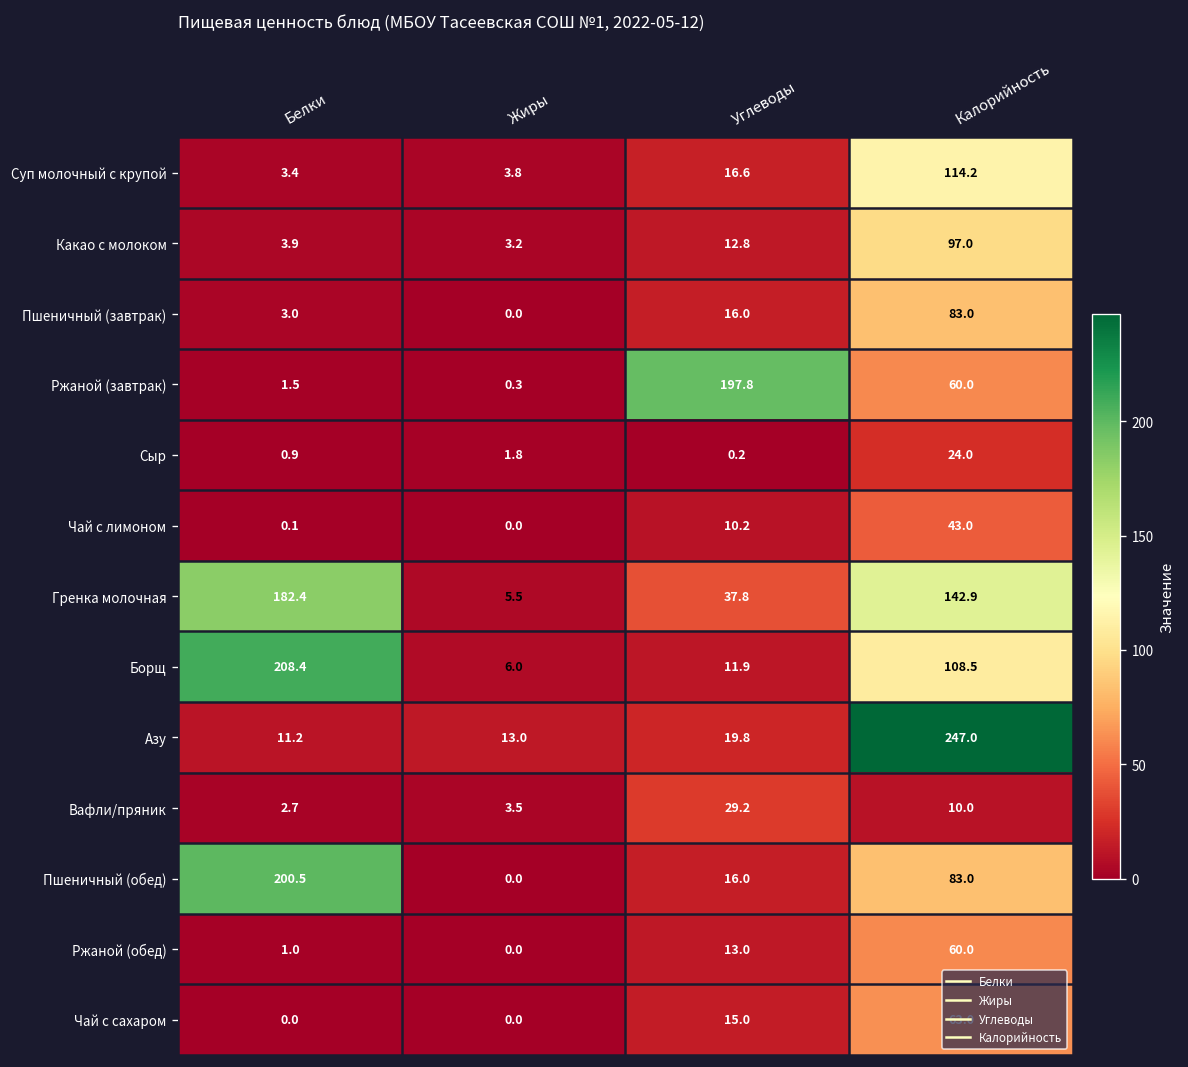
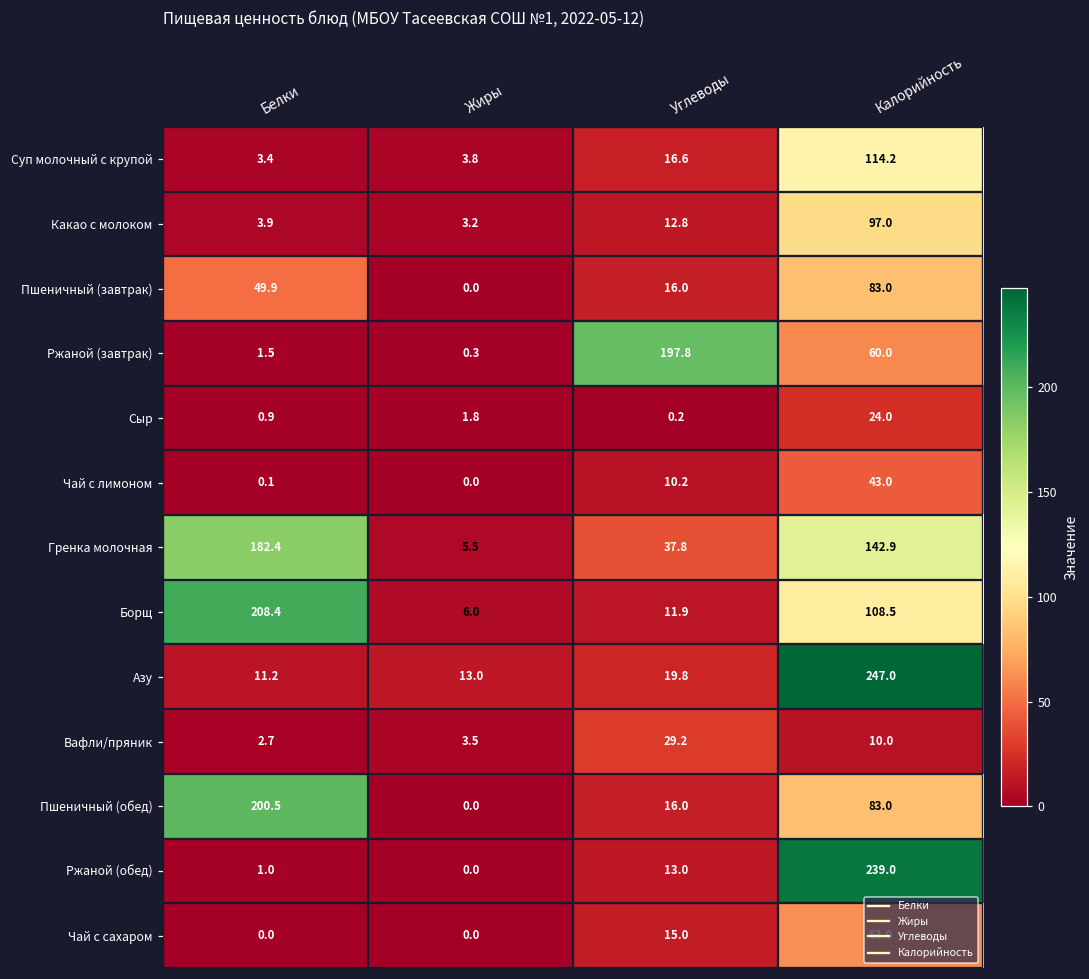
Пшеничный (завтрак), Белки: 3.0 -> 49.9
Ржаной (обед), Калорийность: 60.0 -> 239.0
